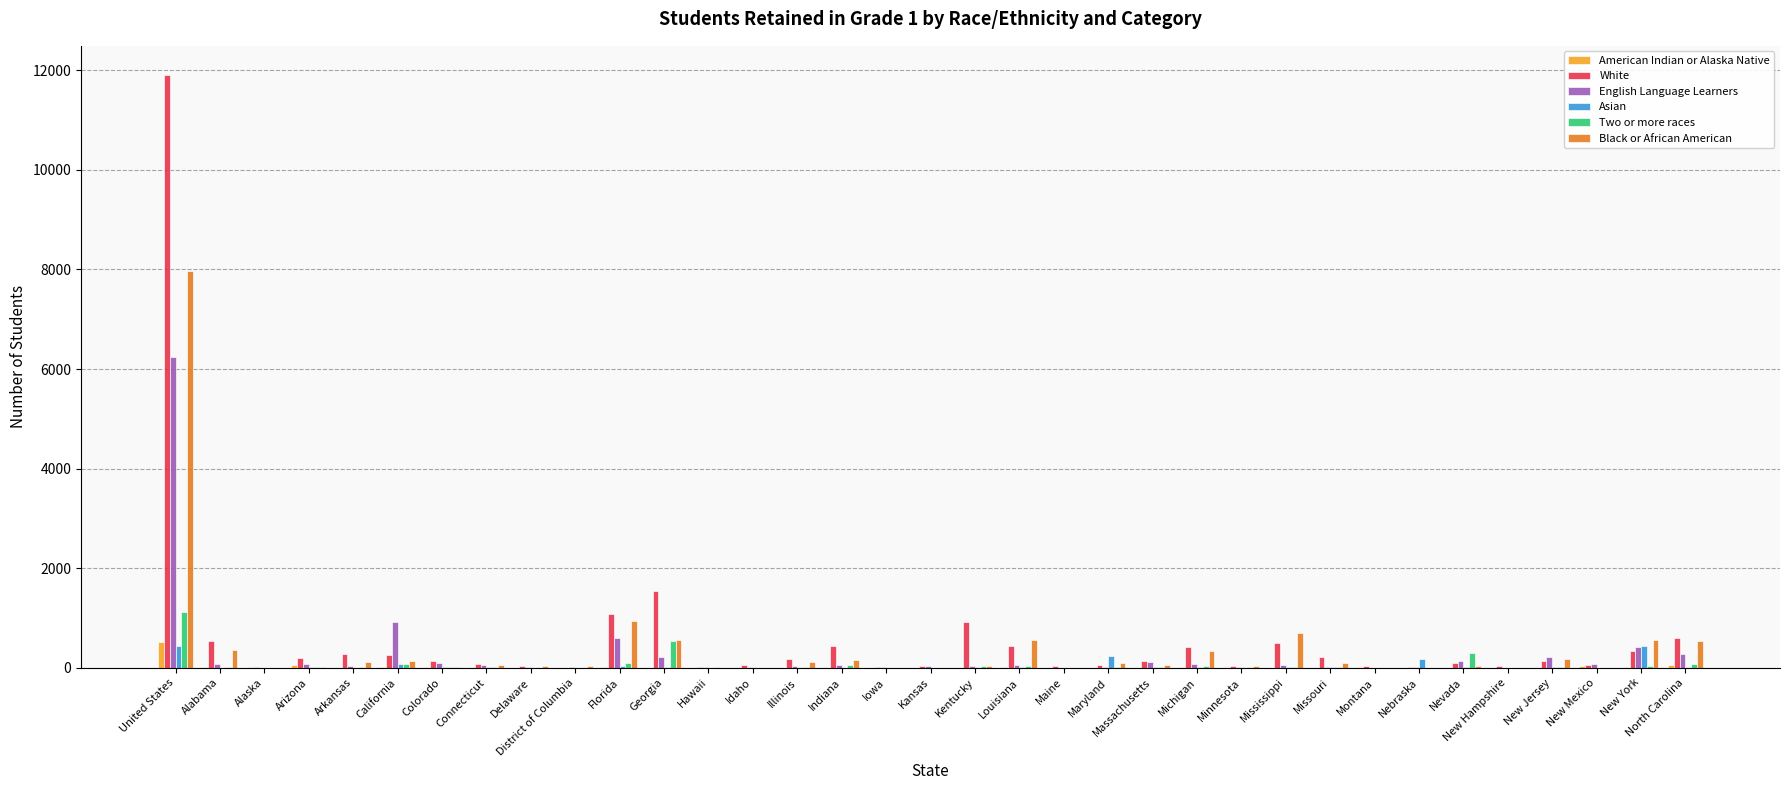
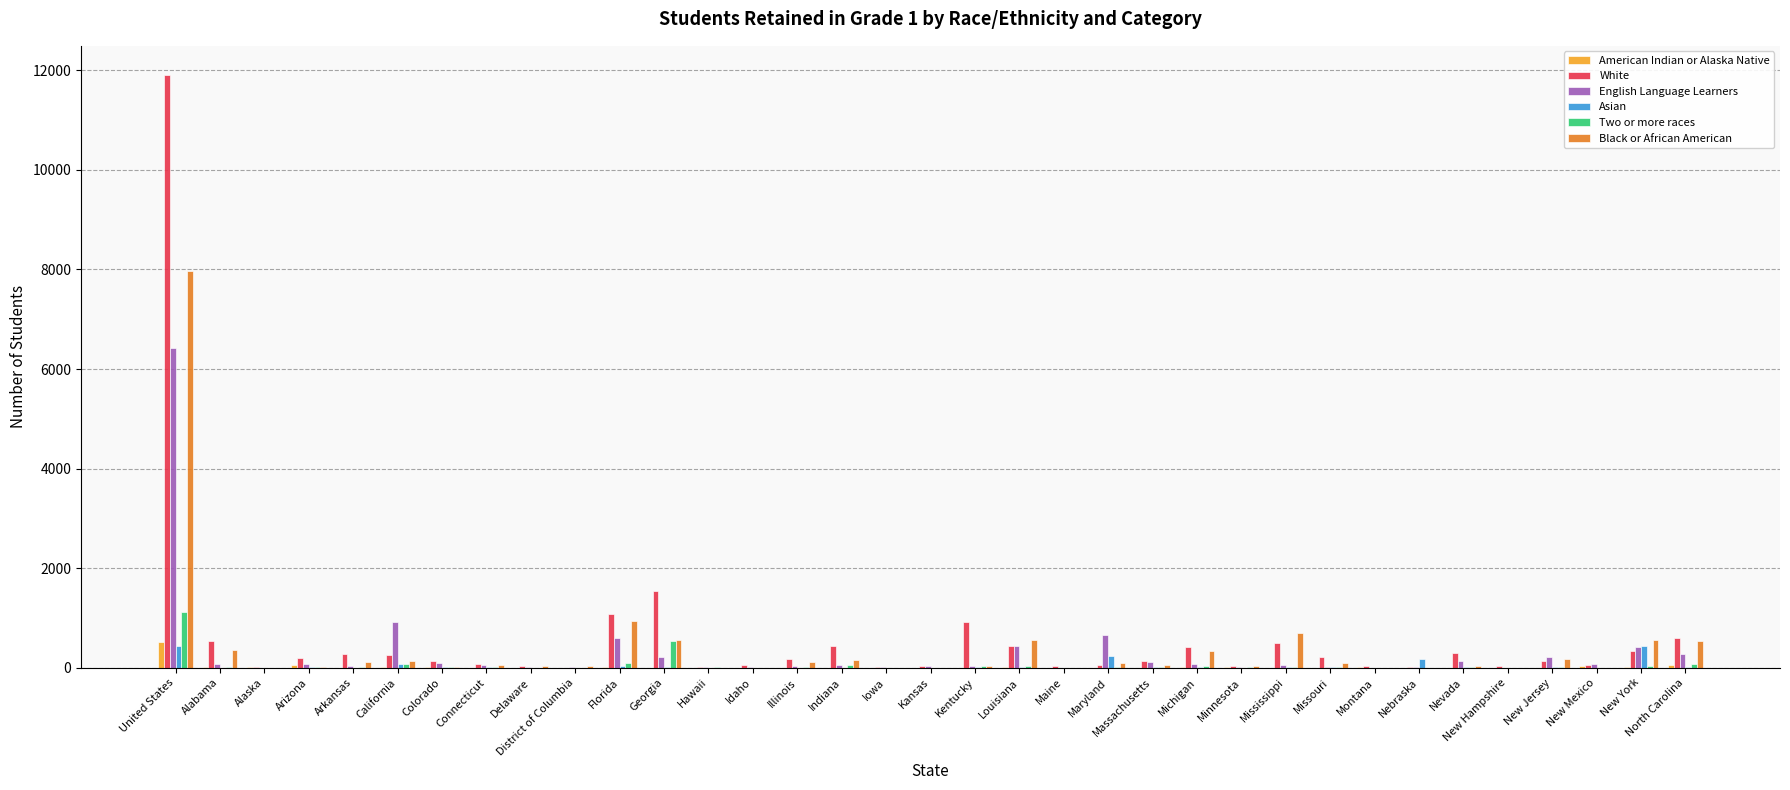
English Language Learners, United States: 6200 -> 6400
English Language Learners, Louisiana: 100 -> 400
English Language Learners, Maryland: 0 -> 700
White, Nevada: 100 -> 300
Two or more races, Nevada: 300 -> 0
